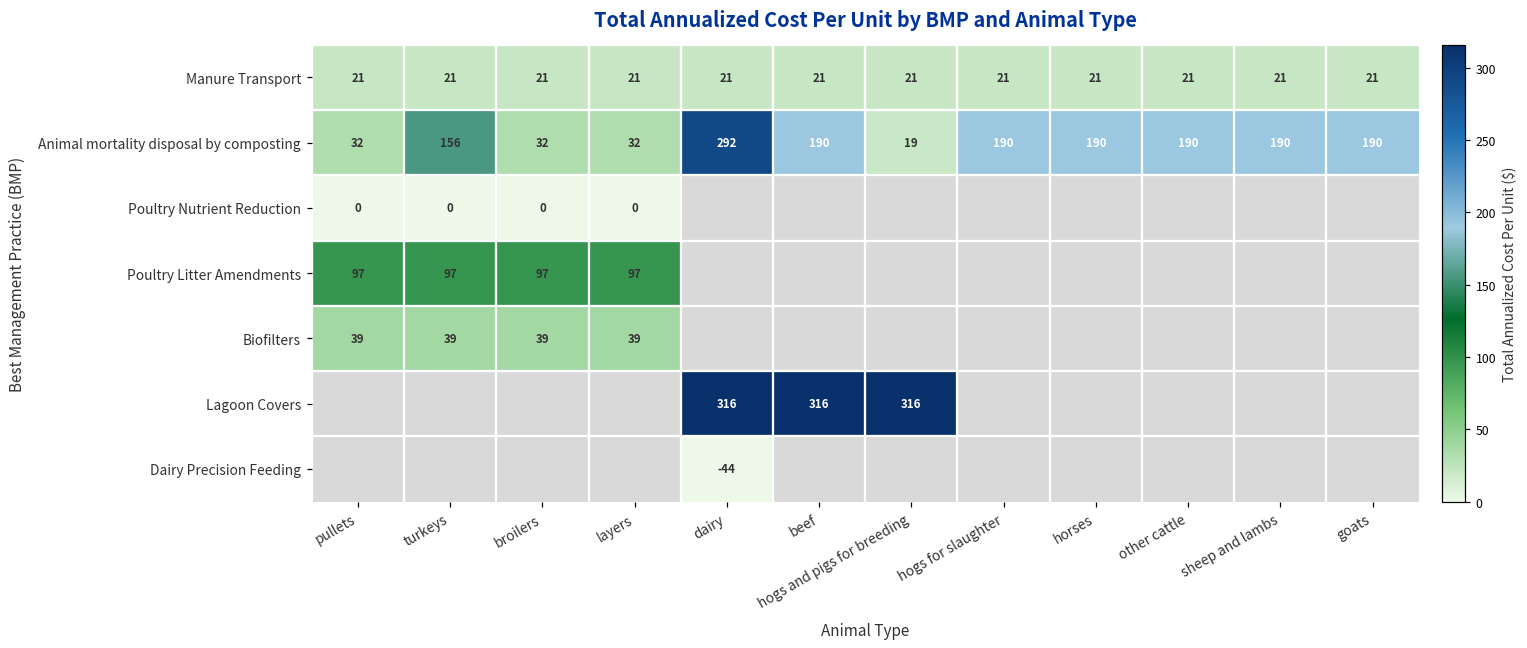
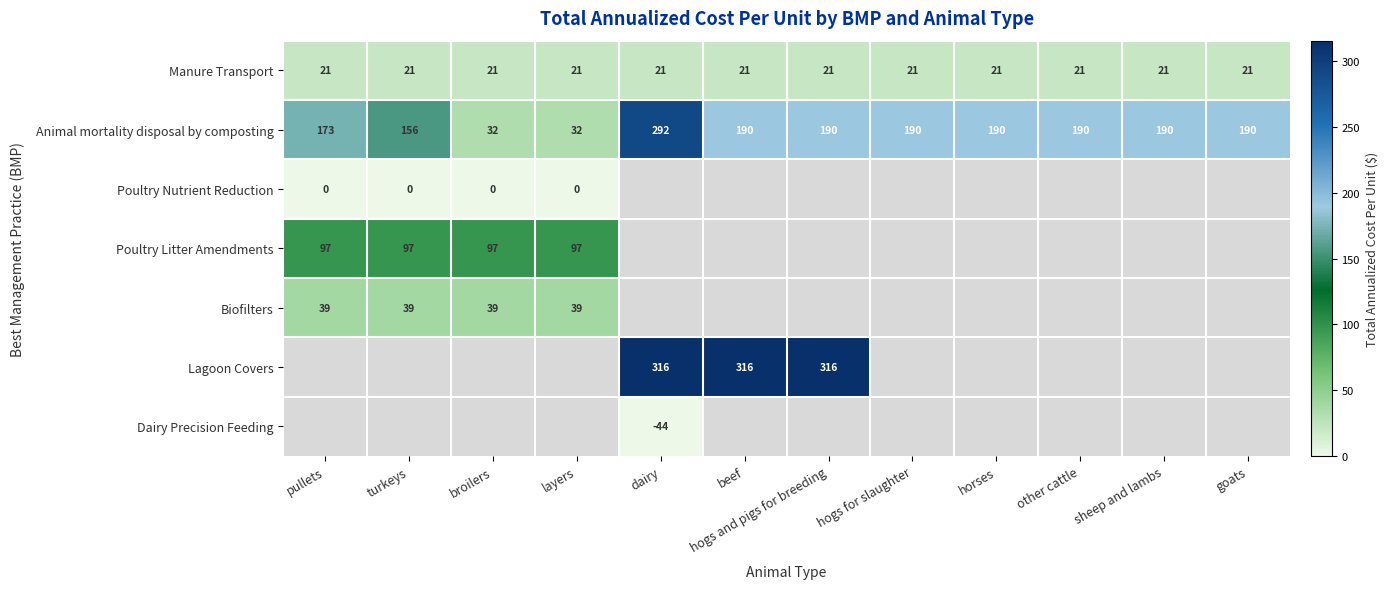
Animal mortality disposal by composting, pullets: 32 -> 173
Animal mortality disposal by composting, hogs and pigs for breeding: 19 -> 190
